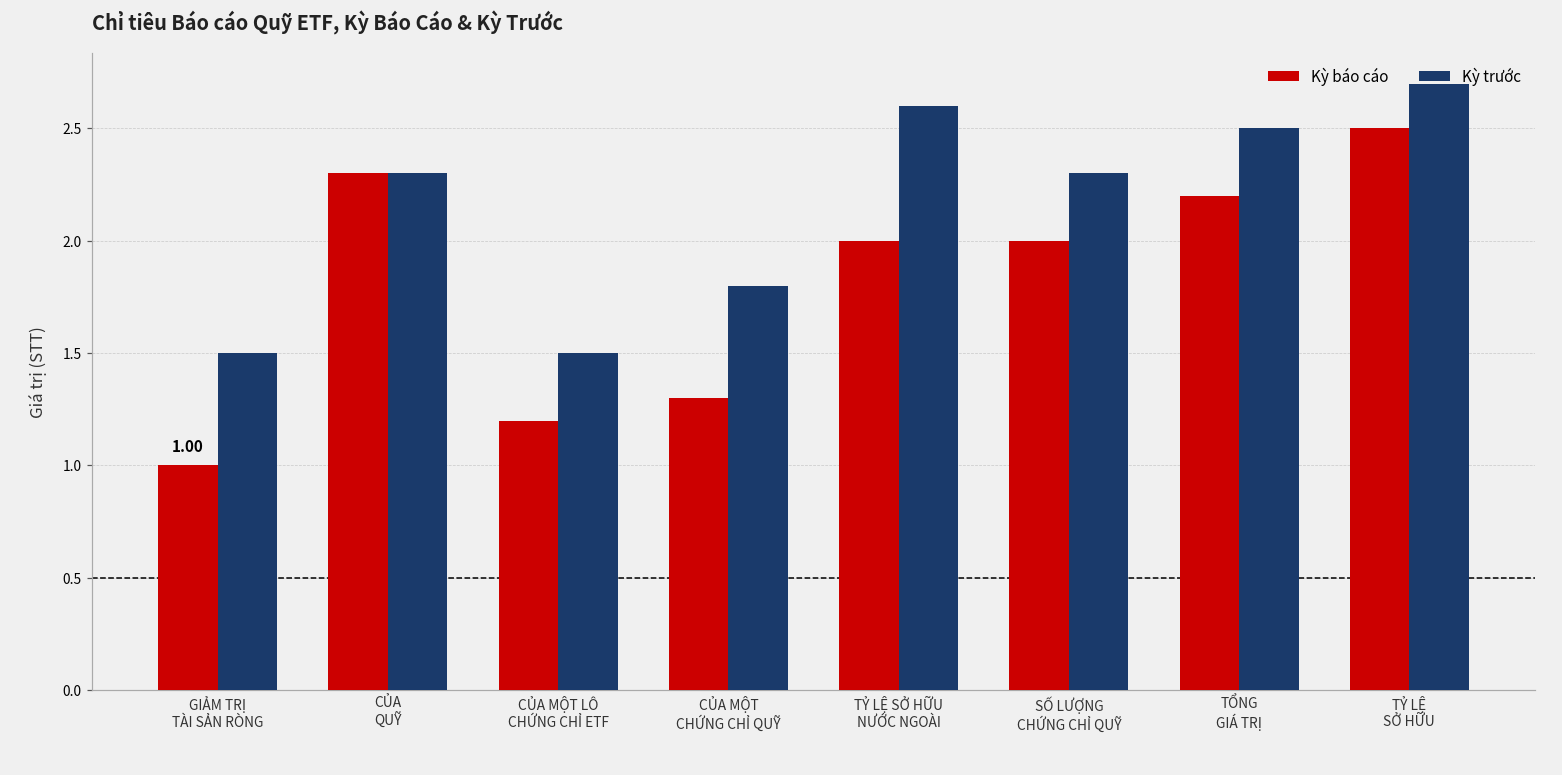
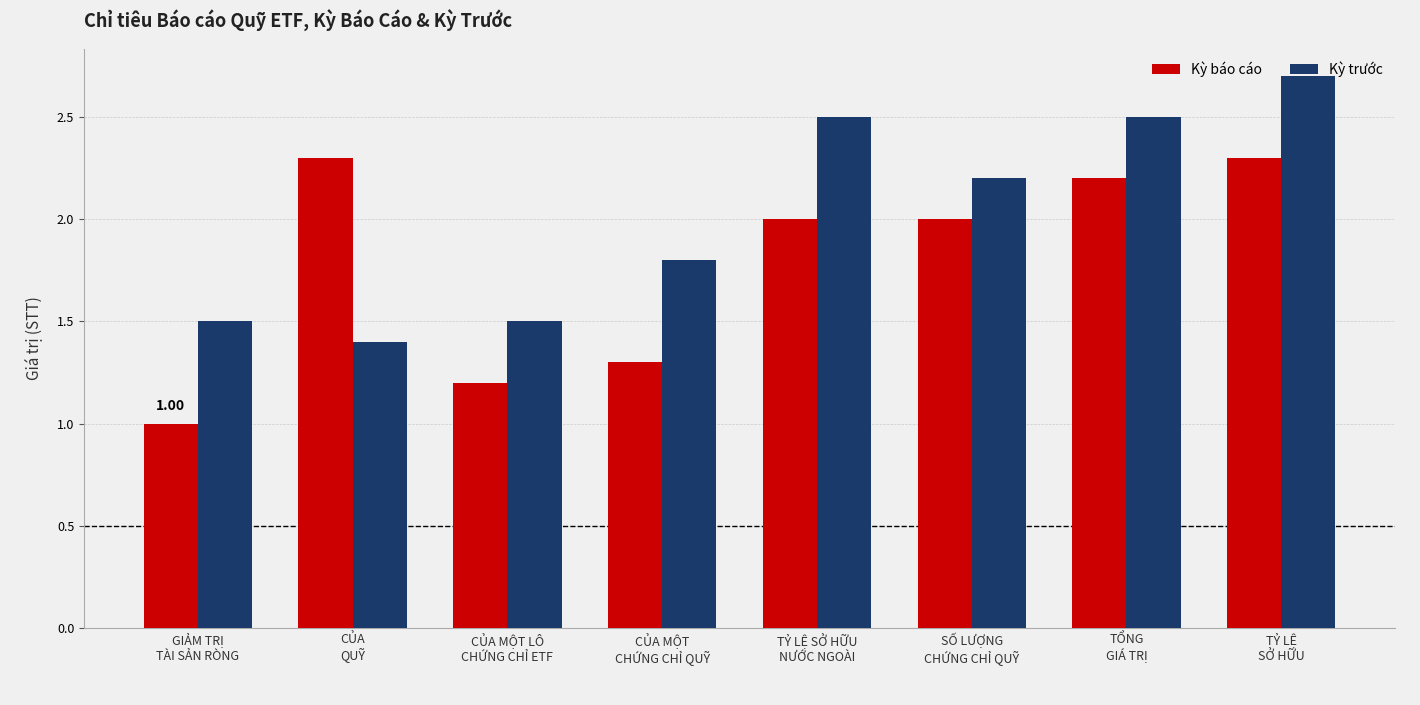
Kỳ trước, CỦA QUỸ: 2.3 -> 1.4
Kỳ trước, TỶ LỆ SỞ HỮU NƯỚC NGOÀI: 2.6 -> 2.5
Kỳ trước, SỐ LƯỢNG CHỨNG CHỈ QUỸ: 2.3 -> 2.2
Kỳ báo cáo, TỶ LỆ SỞ HỮU: 2.5 -> 2.3
